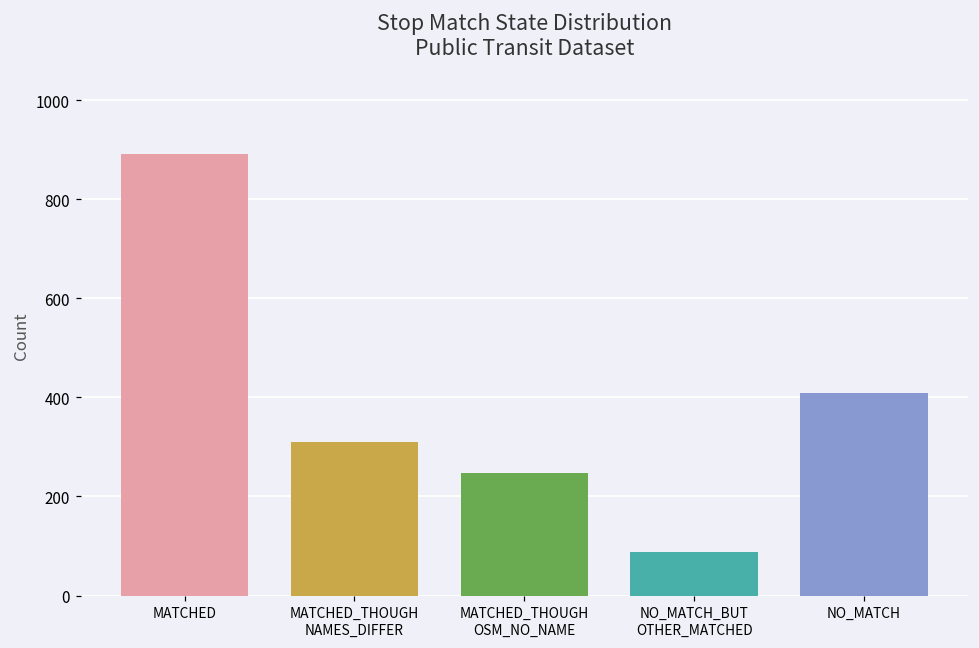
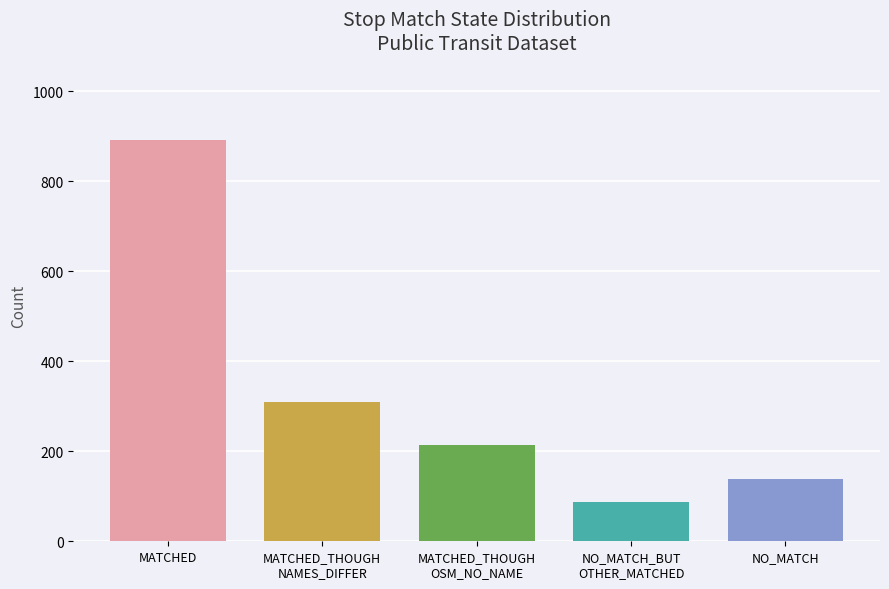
MATCHED_THOUGH OSM_NO_NAME: 250 -> 210
NO_MATCH: 410 -> 140
